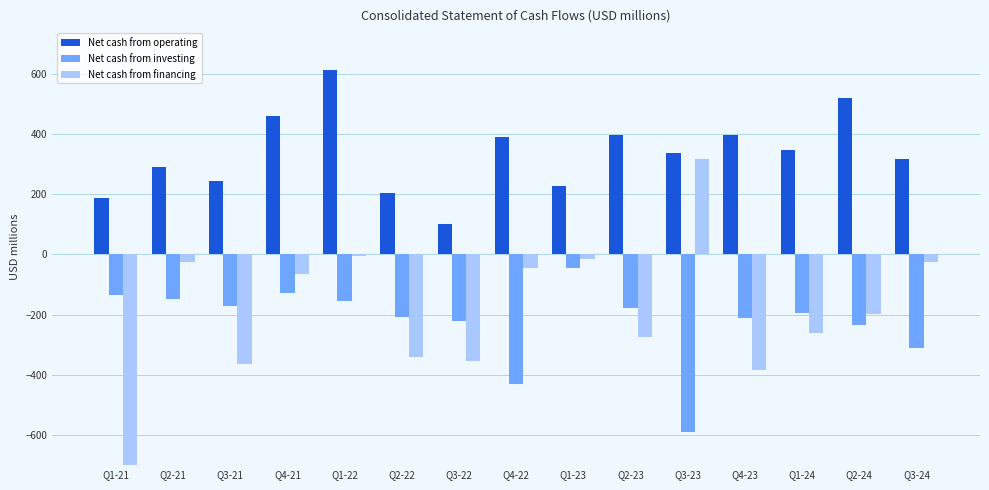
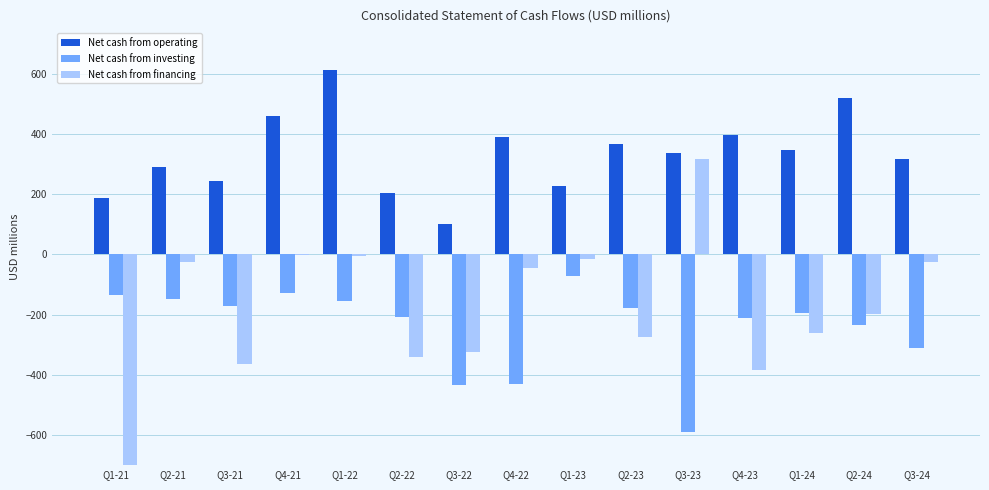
Net cash from financing, Q4-21: -70 -> 0
Net cash from investing, Q3-22: -220 -> -440
Net cash from financing, Q3-22: -350 -> -330
Net cash from investing, Q1-23: -50 -> -70
Net cash from operating, Q2-23: 400 -> 370
